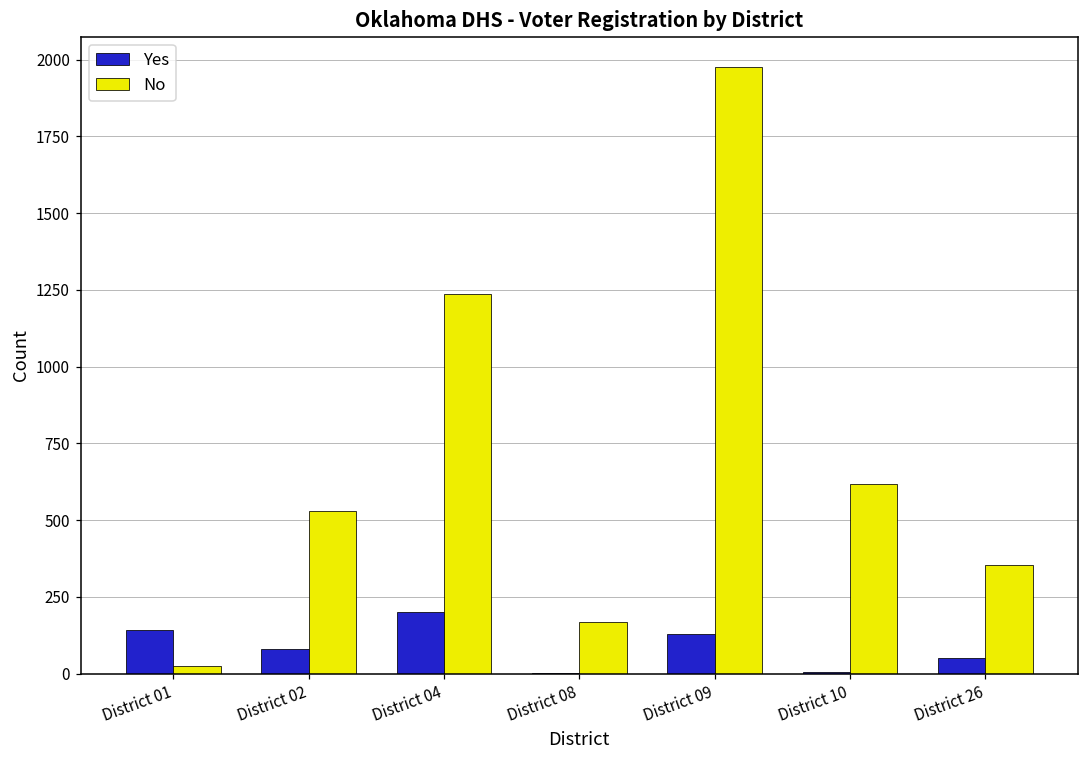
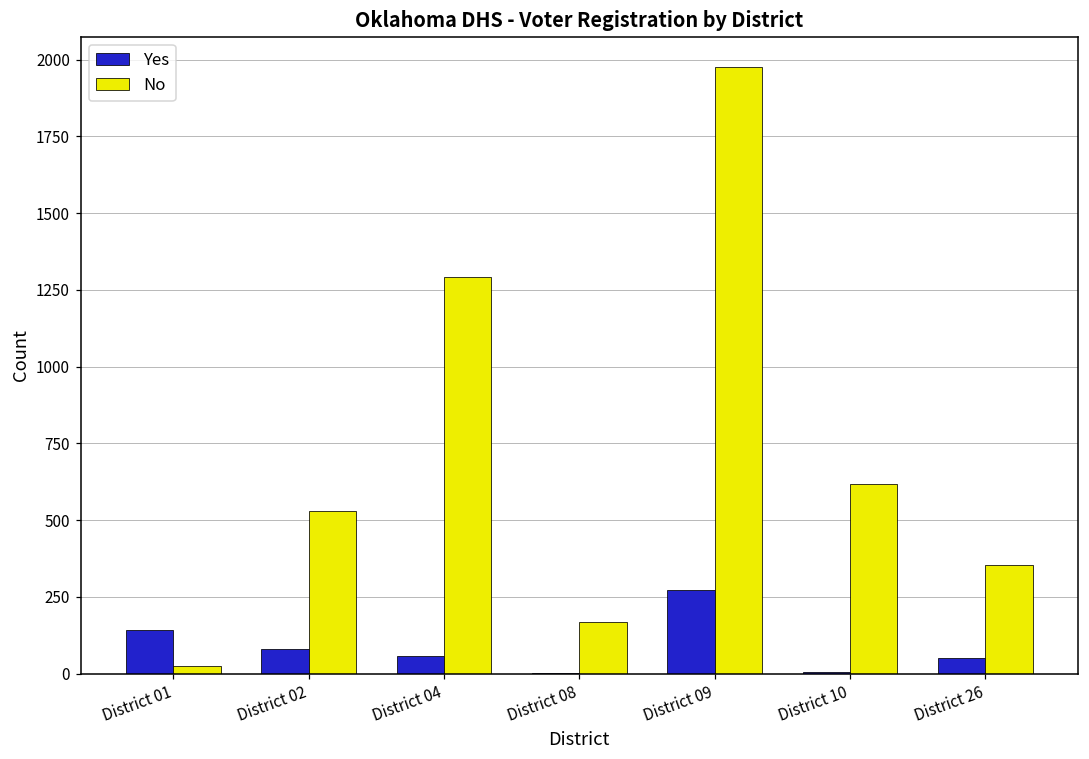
Yes, District 04: 200 -> 60
No, District 04: 1240 -> 1290
Yes, District 09: 130 -> 270
